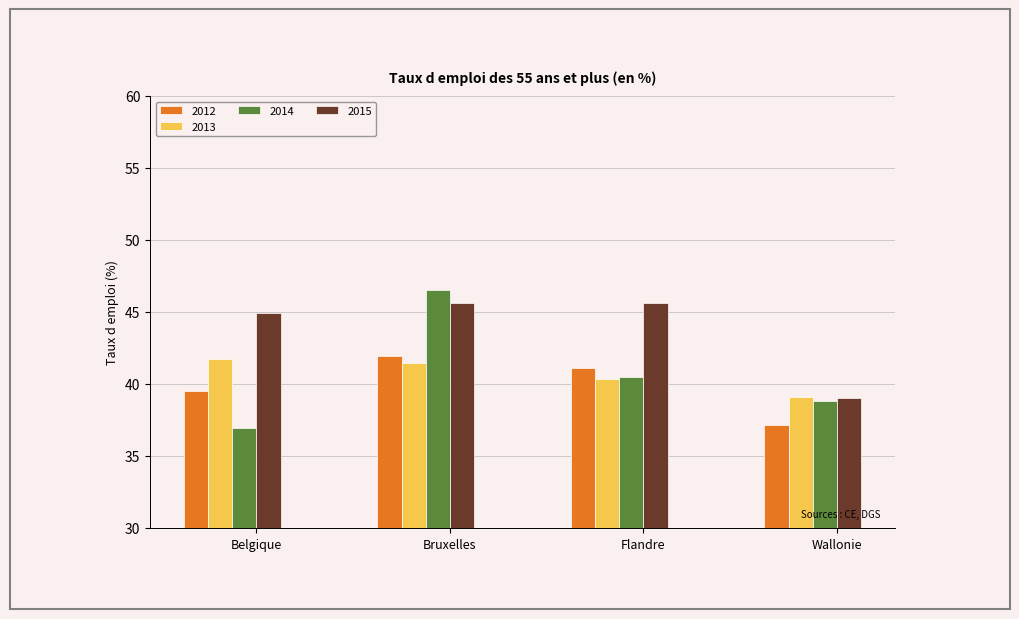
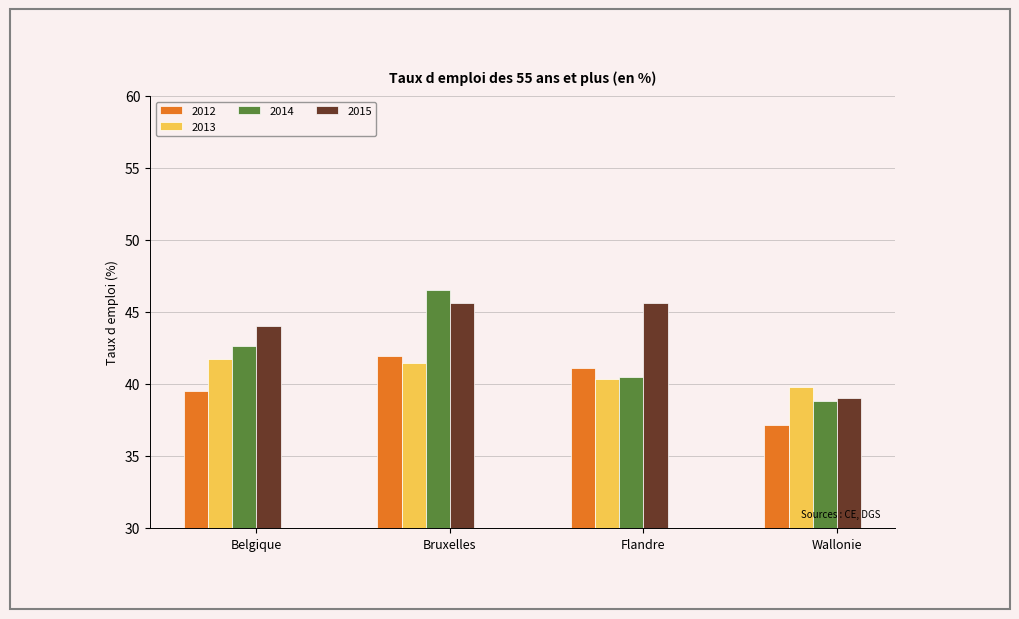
2014, Belgique: 37.0 -> 42.7
2015, Belgique: 44.9 -> 44.0
2013, Wallonie: 39.1 -> 39.8
